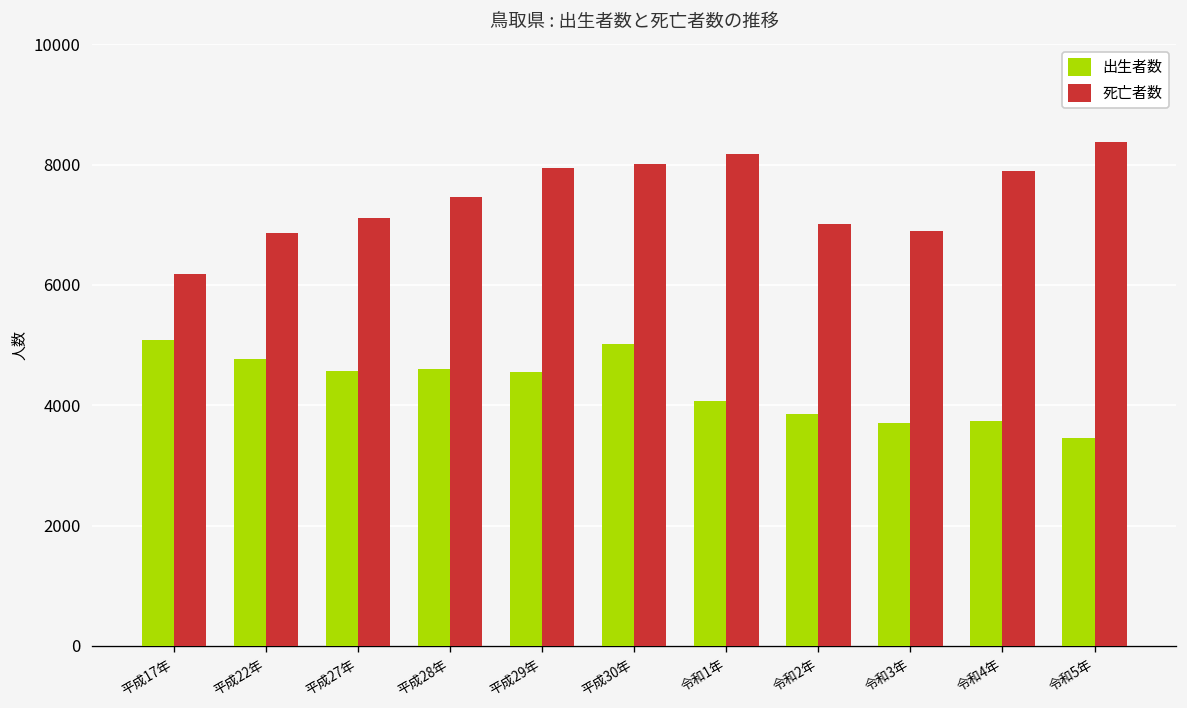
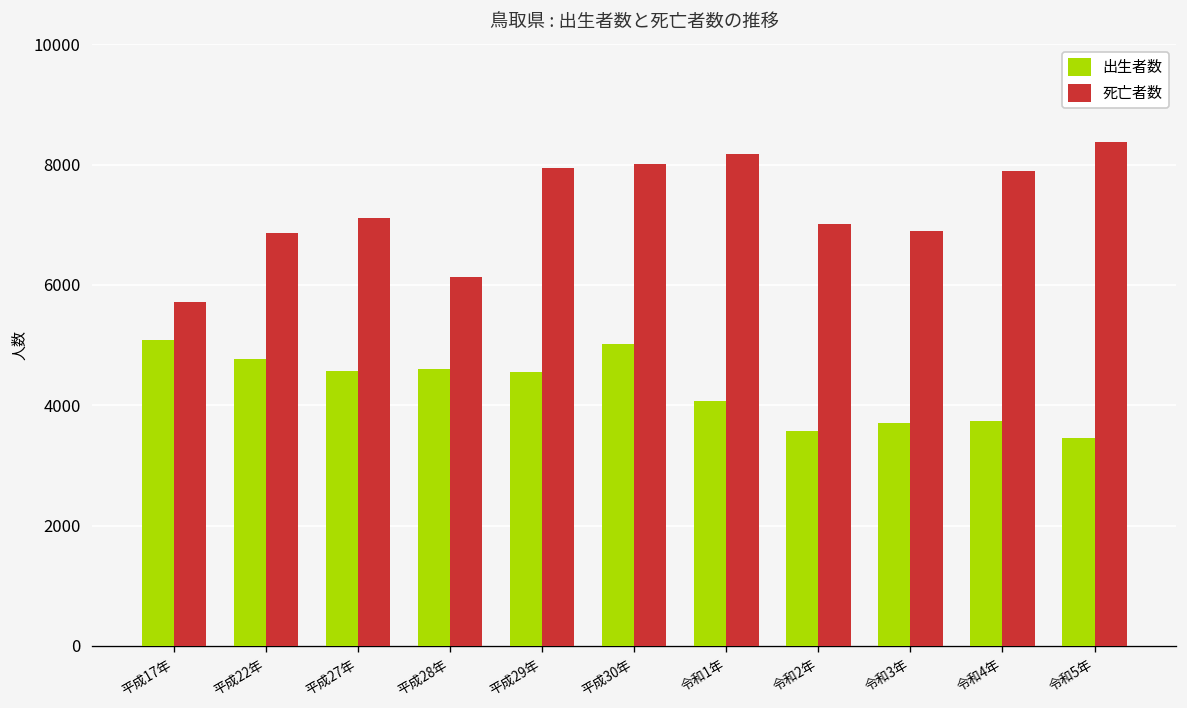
死亡者数, 平成17年: 6200 -> 5700
死亡者数, 平成28年: 7500 -> 6100
出生者数, 令和2年: 3900 -> 3600
